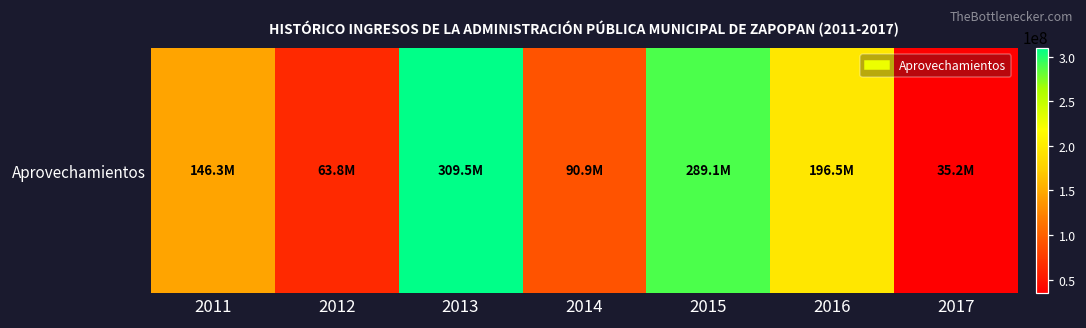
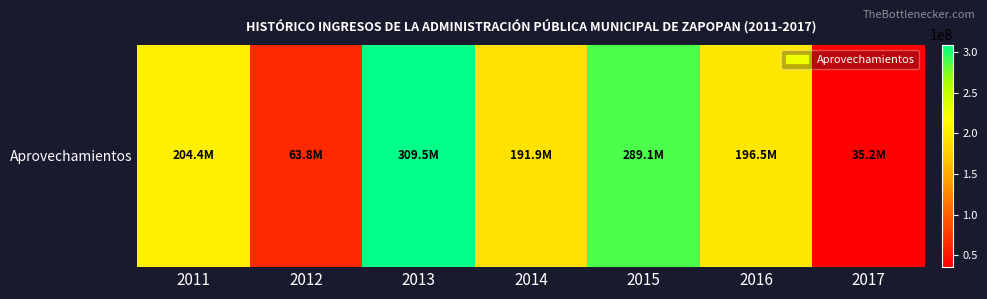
Aprovechamientos, 2011: 146.3M -> 204.4M
Aprovechamientos, 2014: 90.9M -> 191.9M
